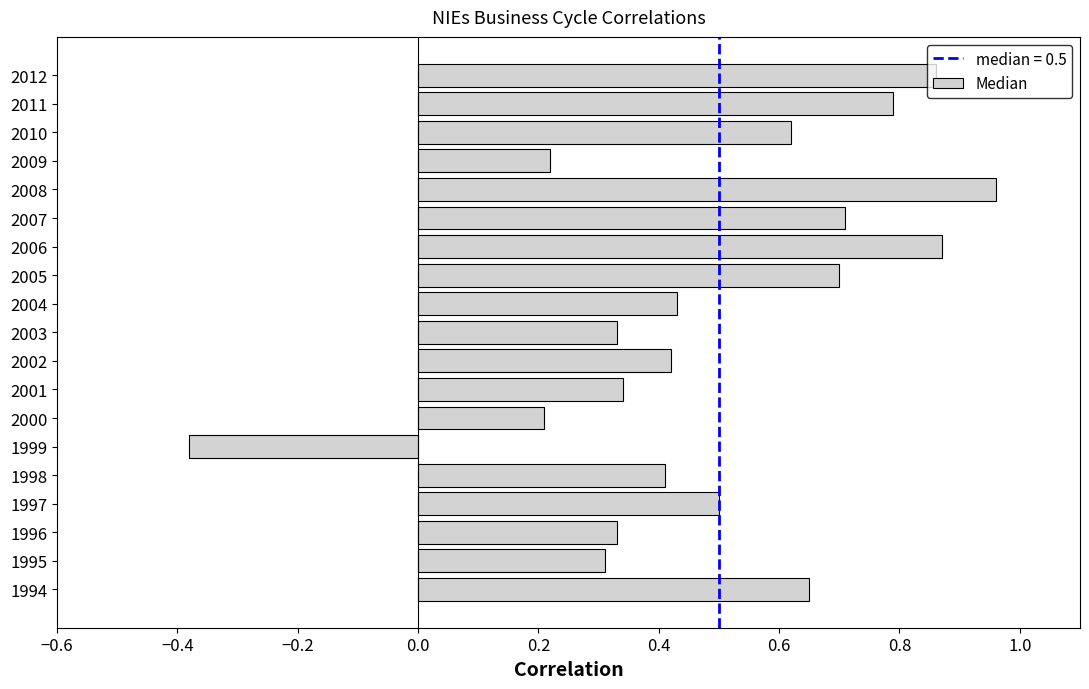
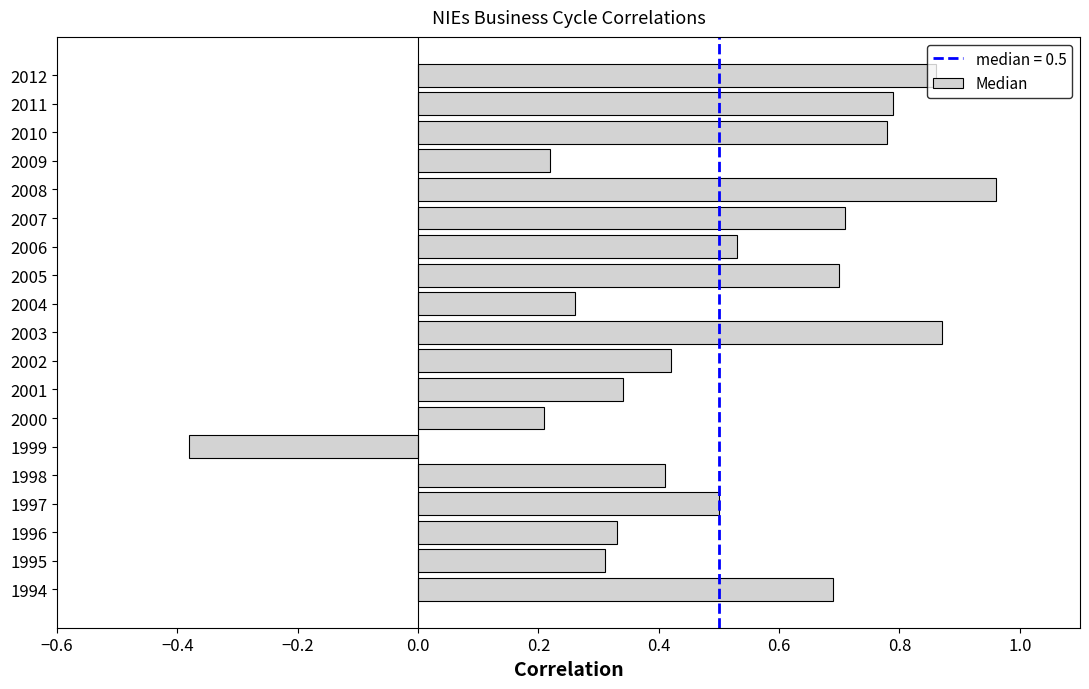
2010: 0.62 -> 0.78
2006: 0.87 -> 0.53
2004: 0.43 -> 0.26
2003: 0.33 -> 0.87
1994: 0.65 -> 0.69
